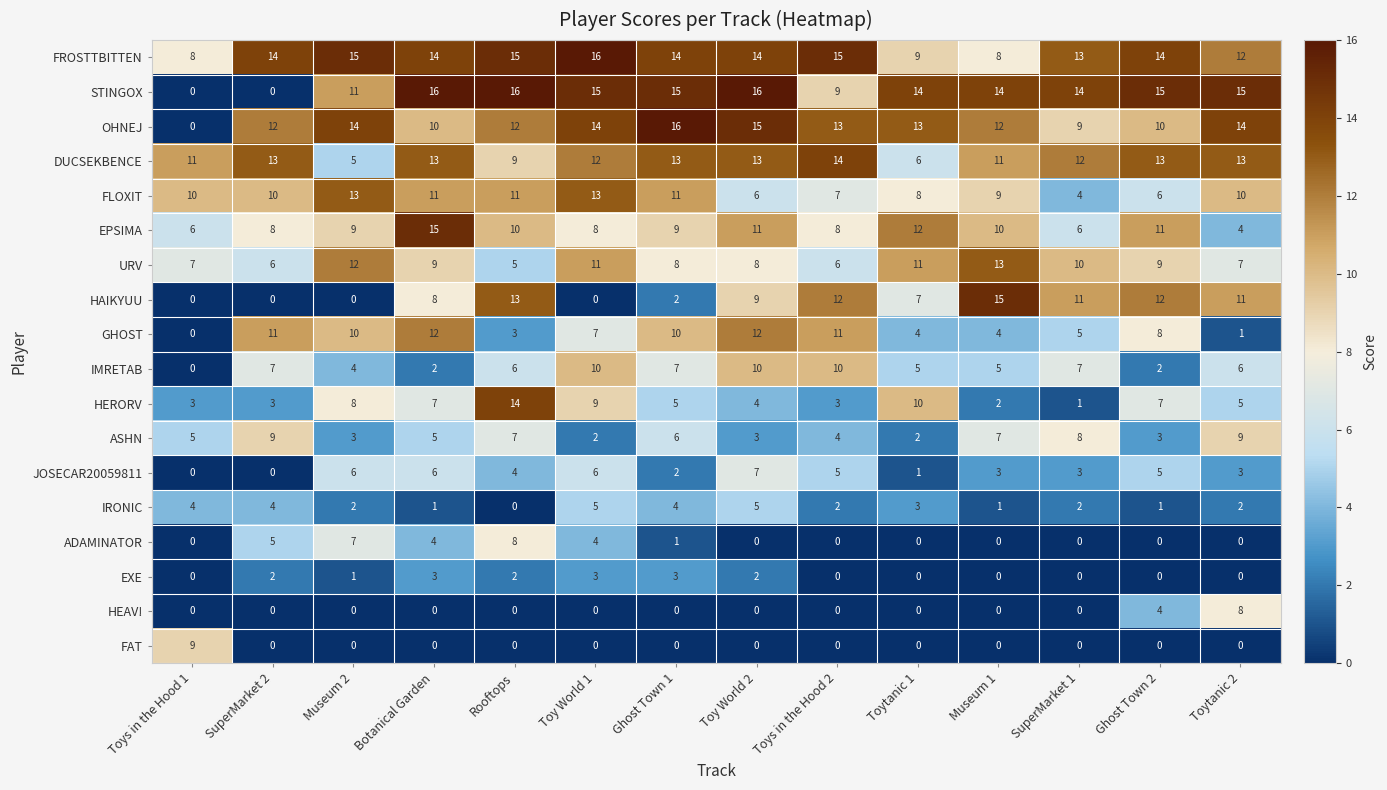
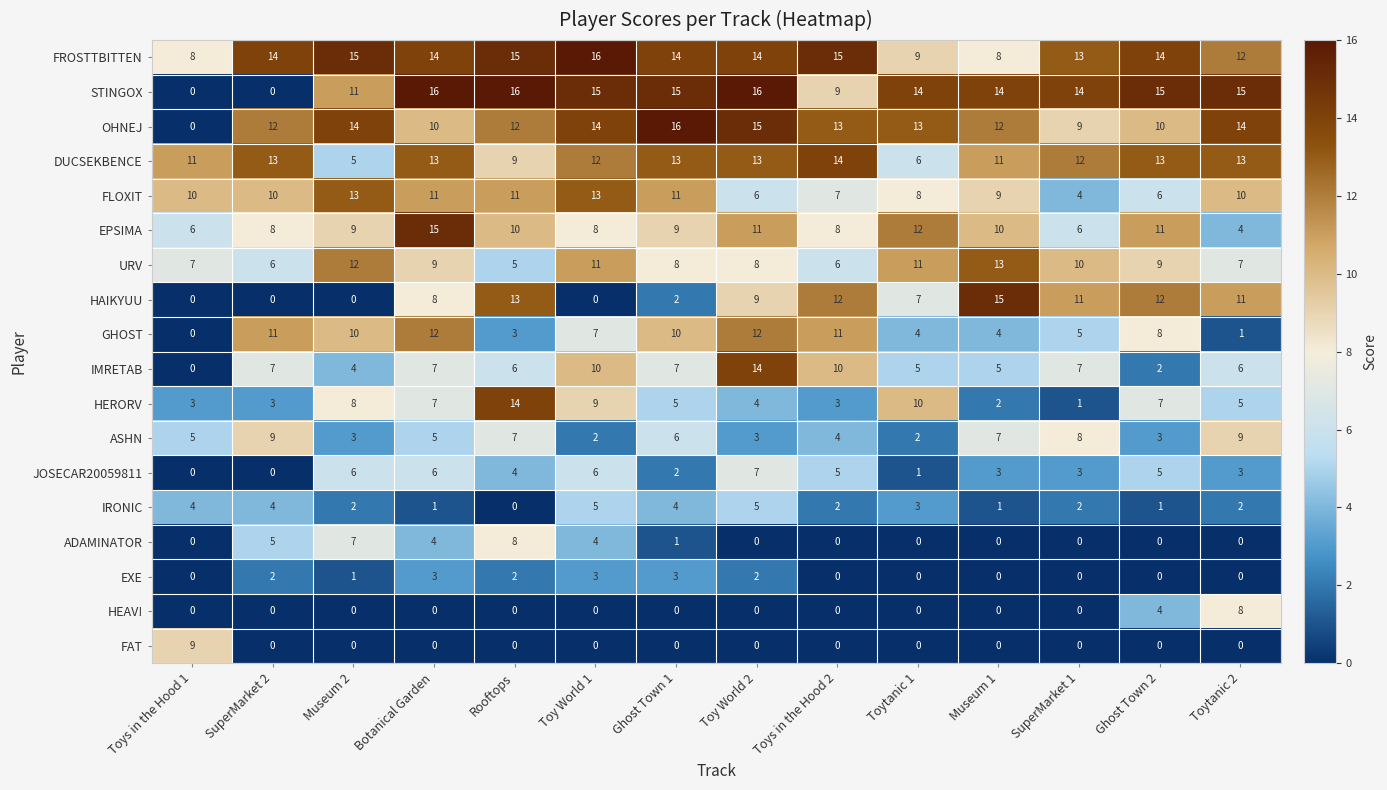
IMRETAB, Botanical Garden: 2 -> 7
IMRETAB, Toy World 2: 10 -> 14
